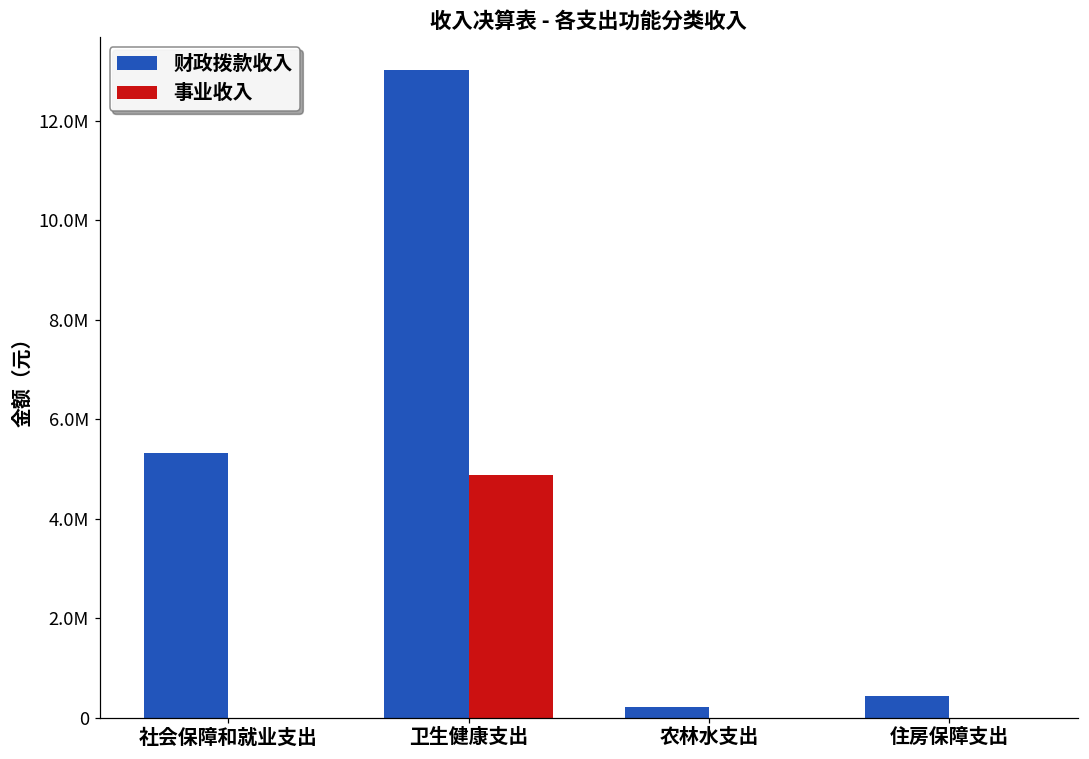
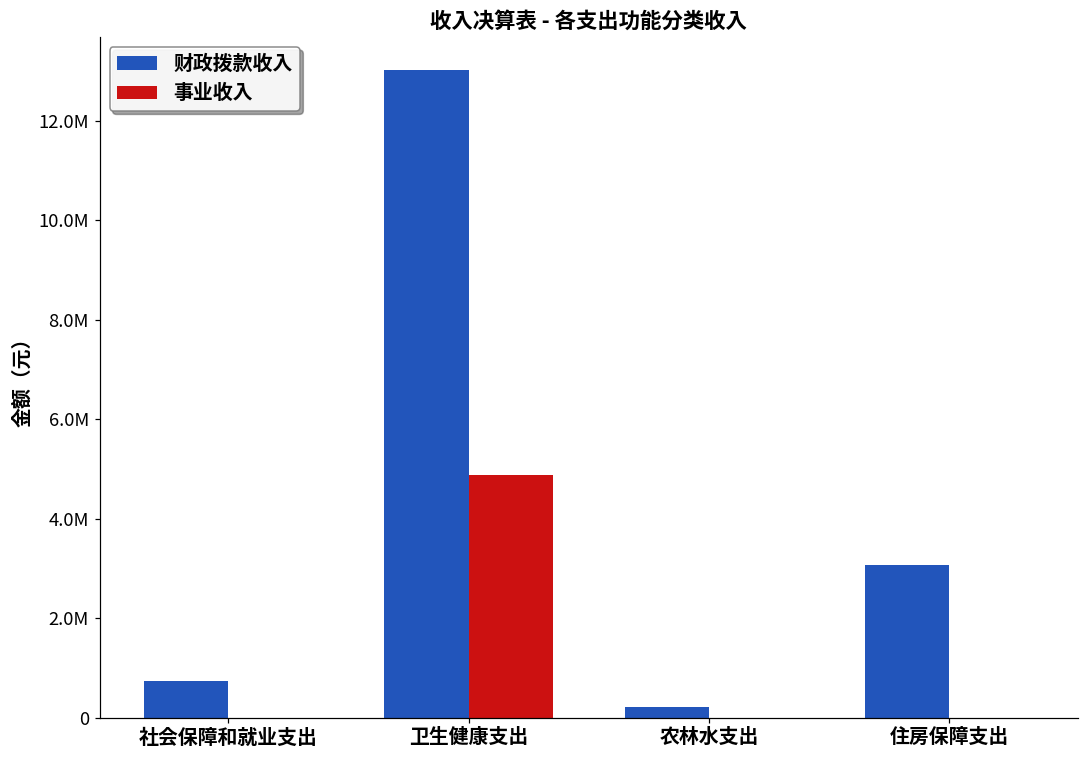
财政拨款收入, 社会保障和就业支出: 5300000 -> 700000
财政拨款收入, 住房保障支出: 400000 -> 3100000
